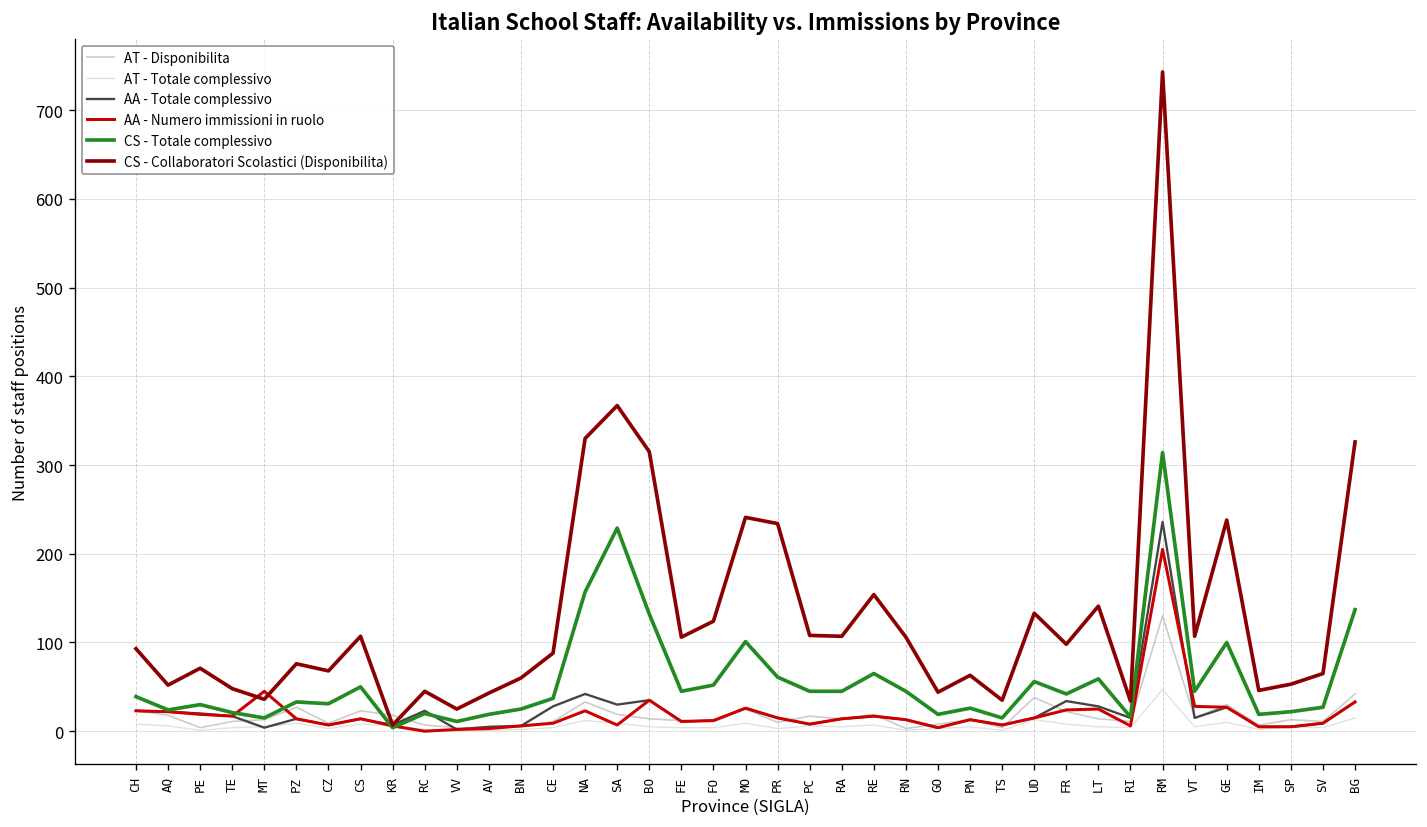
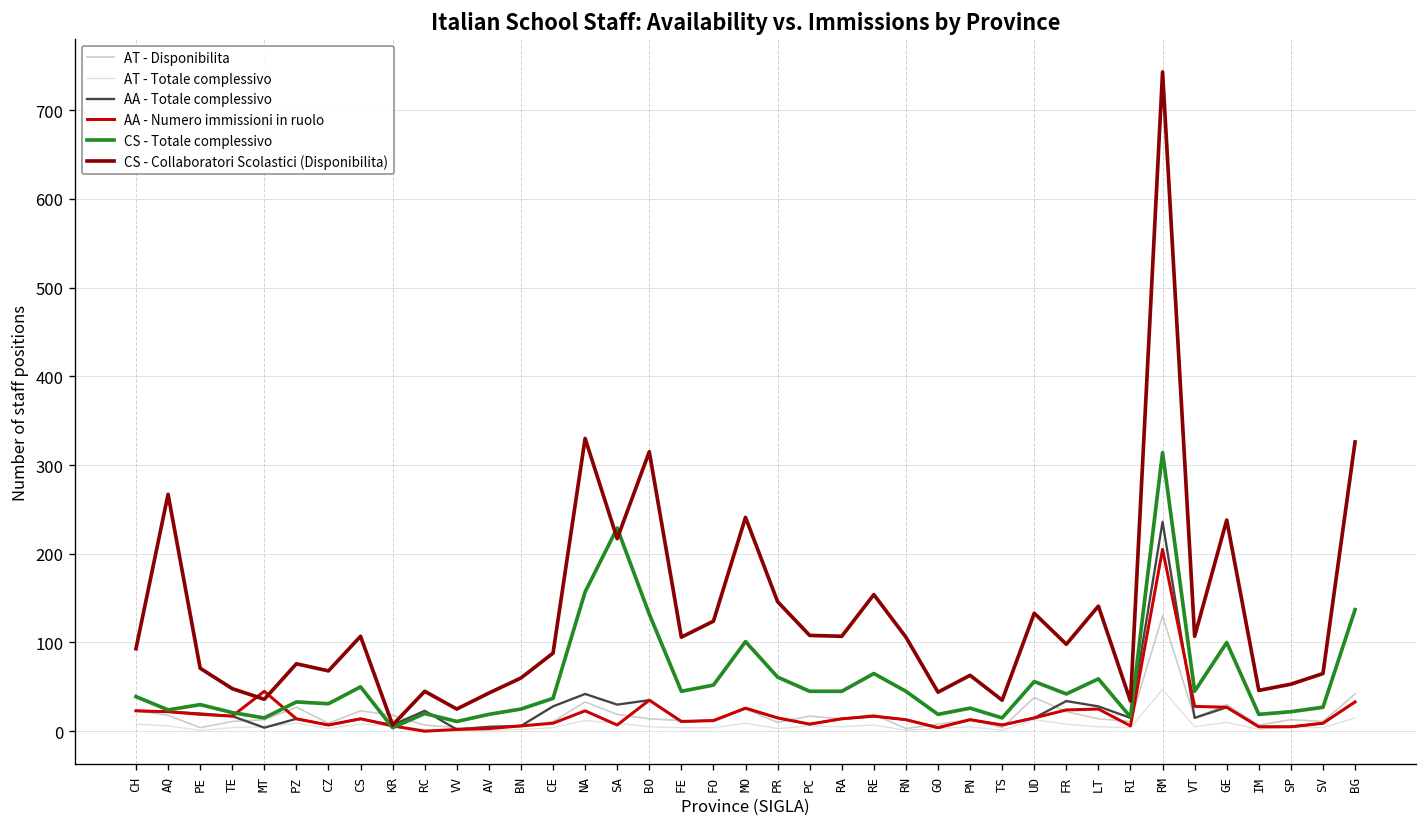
CS - Collaboratori Scolastici (Disponibilita), AQ: 50 -> 270
CS - Collaboratori Scolastici (Disponibilita), SA: 370 -> 220
CS - Collaboratori Scolastici (Disponibilita), PR: 230 -> 150
